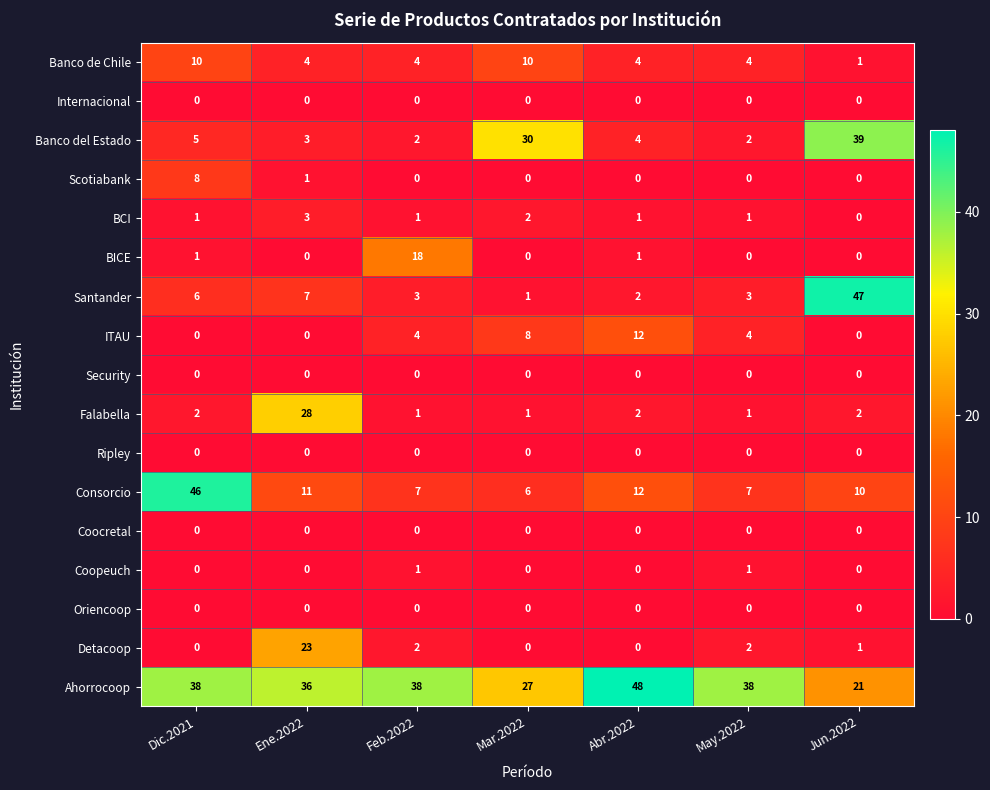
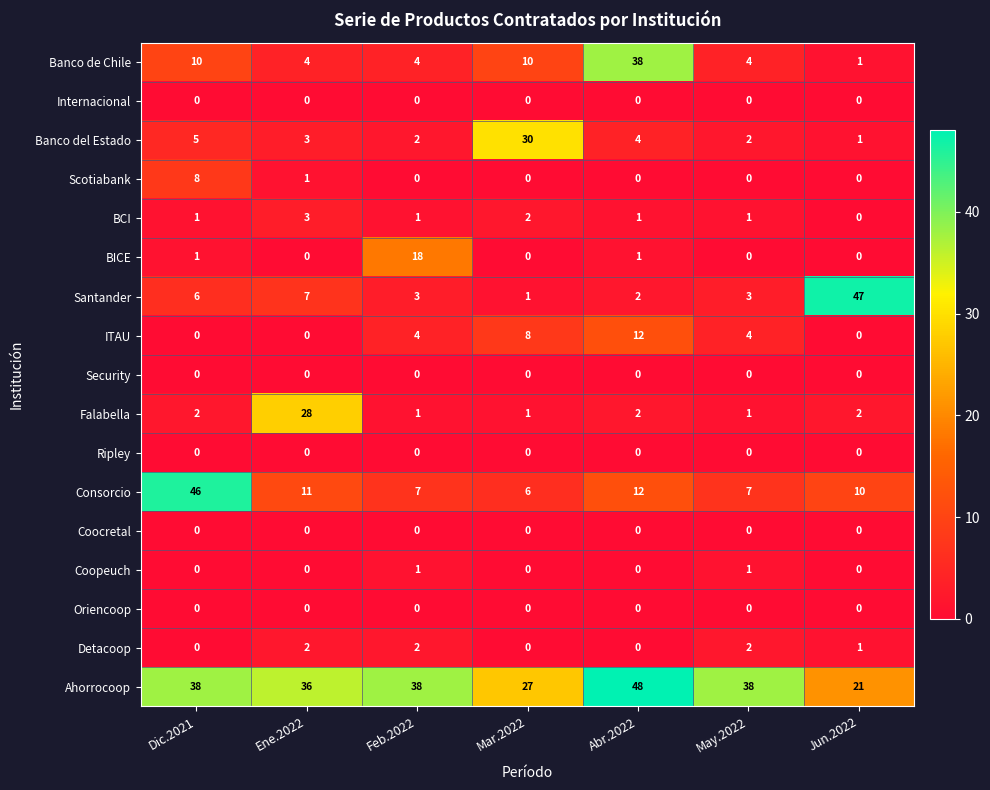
Banco de Chile, Abr.2022: 4 -> 38
Banco del Estado, Jun.2022: 39 -> 1
Detacoop, Ene.2022: 23 -> 2
